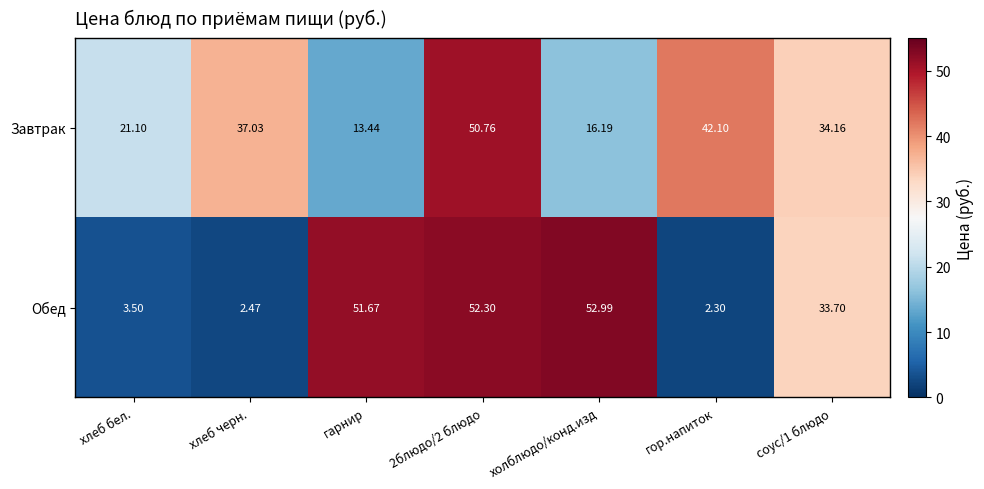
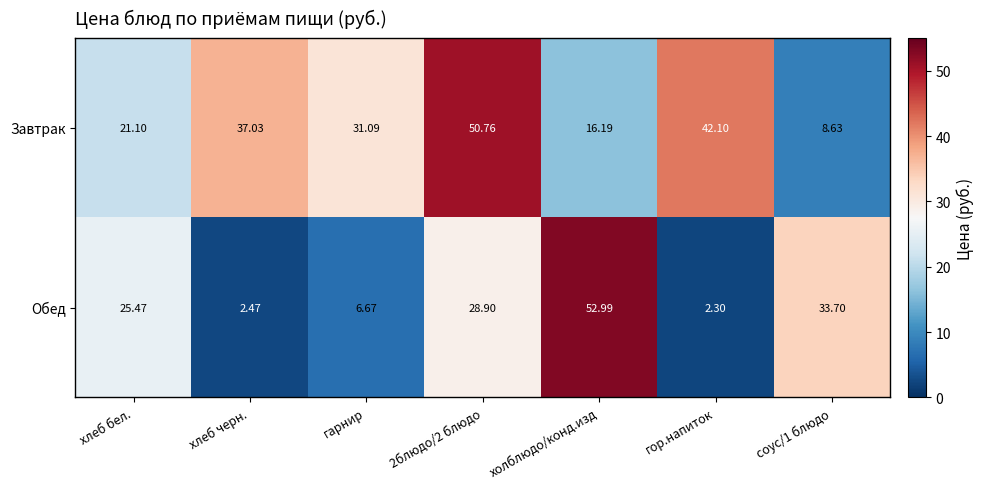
Завтрак, гарнир: 13.44 -> 31.09
Завтрак, соус/1 блюдо: 34.16 -> 8.63
Обед, хлеб бел.: 3.50 -> 25.47
Обед, гарнир: 51.67 -> 6.67
Обед, 2блюдо/2 блюдо: 52.30 -> 28.90
